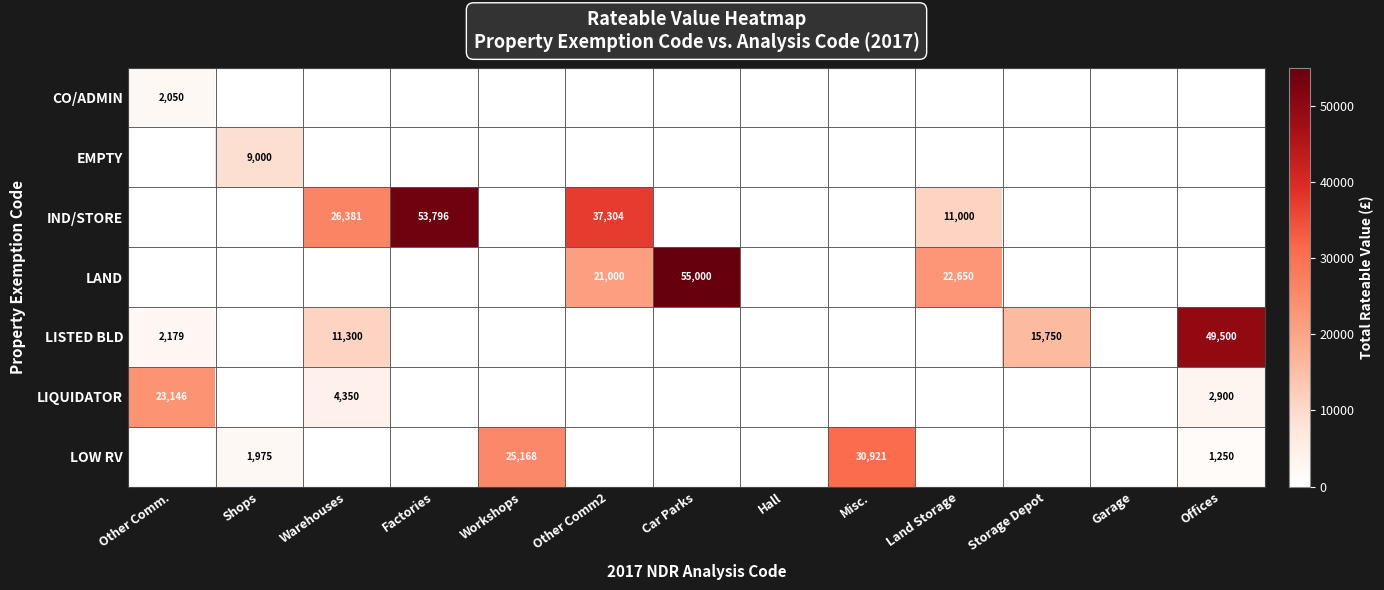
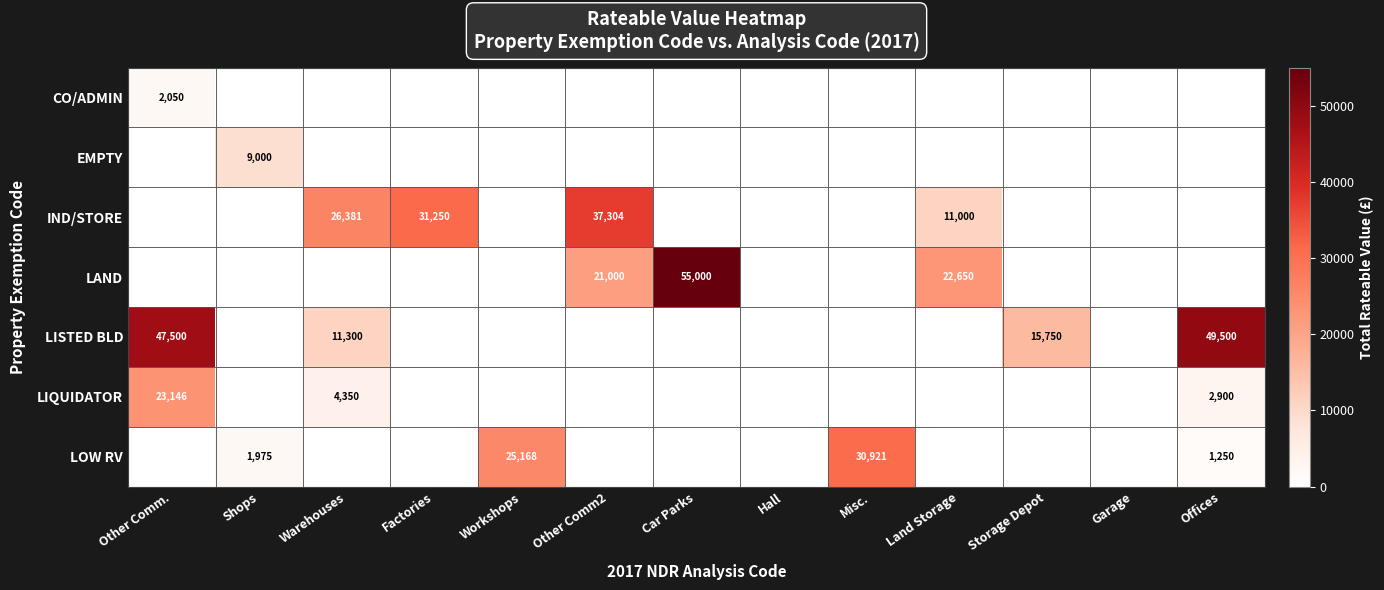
IND/STORE, Factories: 53,796 -> 31,250
LISTED BLD, Other Comm.: 2,179 -> 47,500
